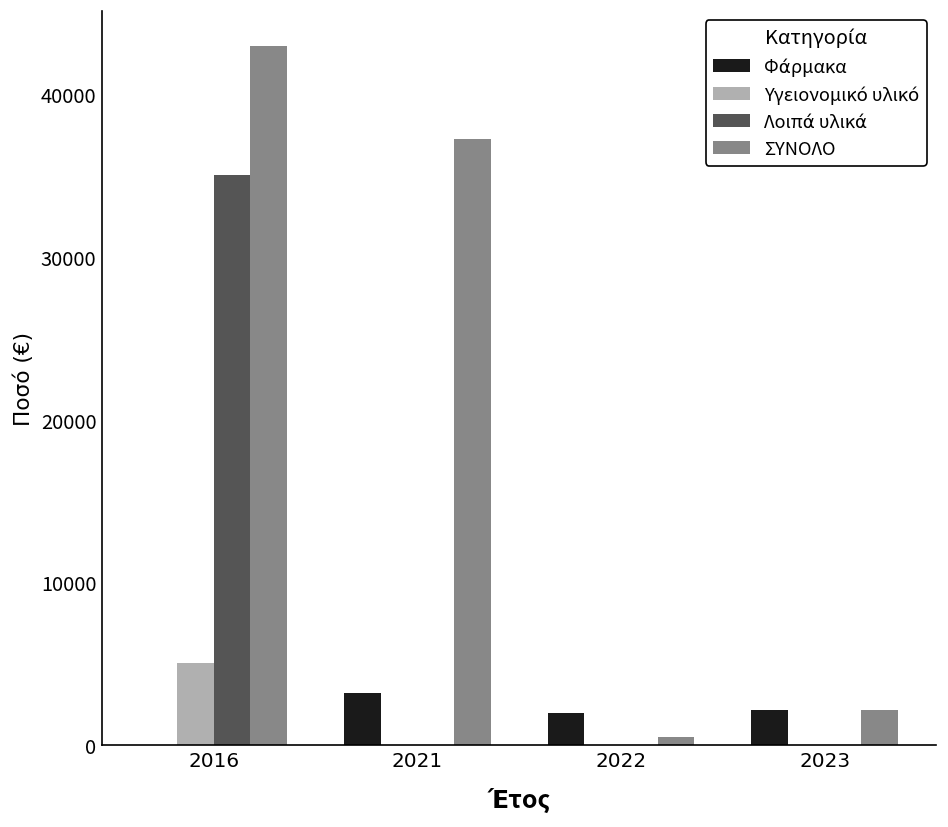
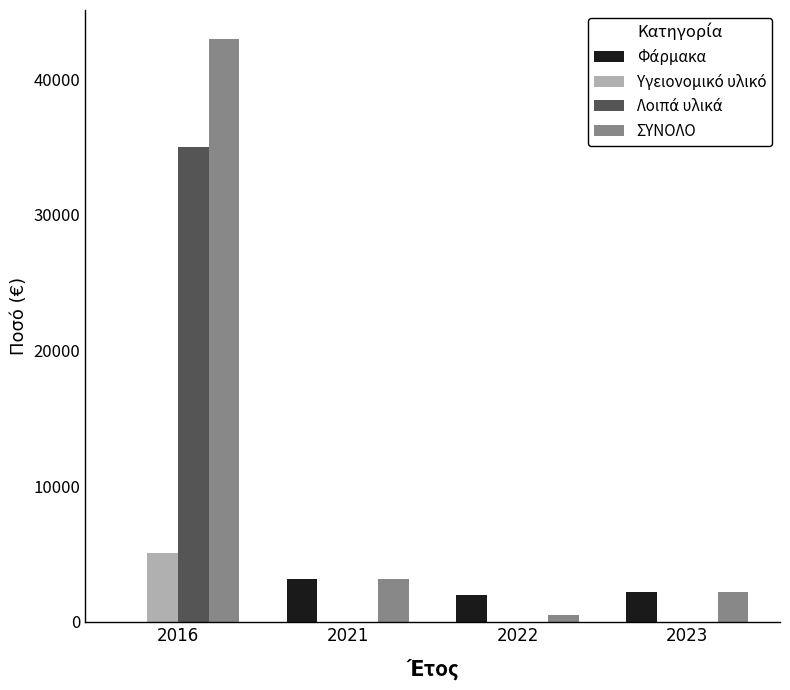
ΣΥΝΟΛΟ, 2021: 37300 -> 3200
